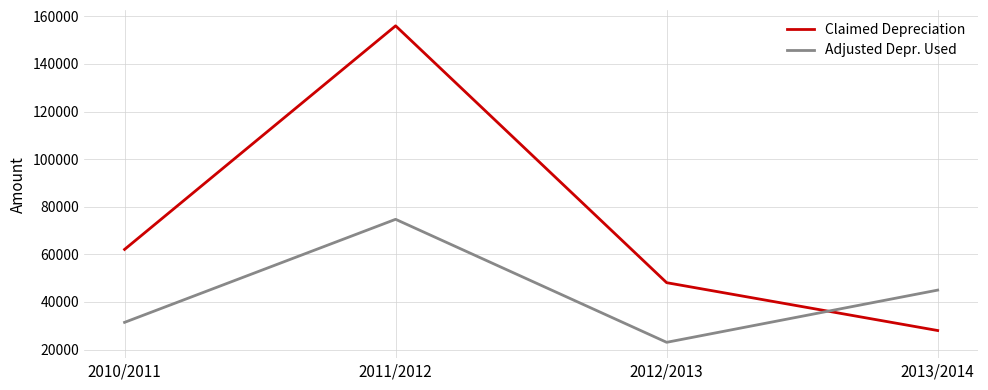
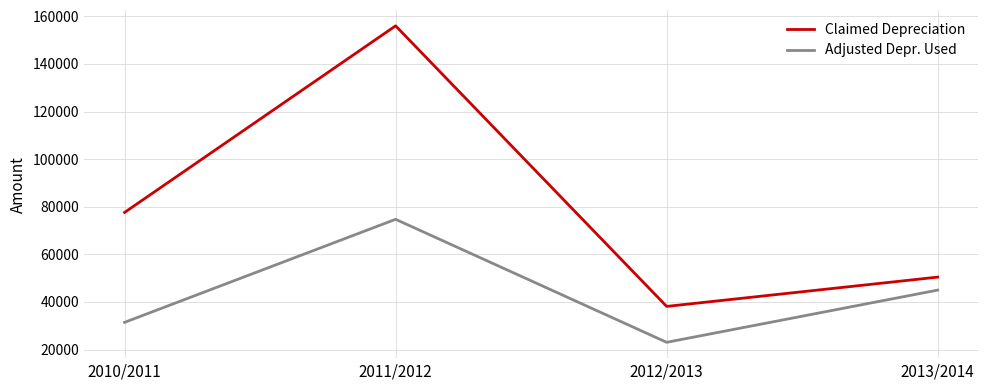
Claimed Depreciation, 2010/2011: 62000 -> 78000
Claimed Depreciation, 2012/2013: 48000 -> 38000
Claimed Depreciation, 2013/2014: 28000 -> 50000
